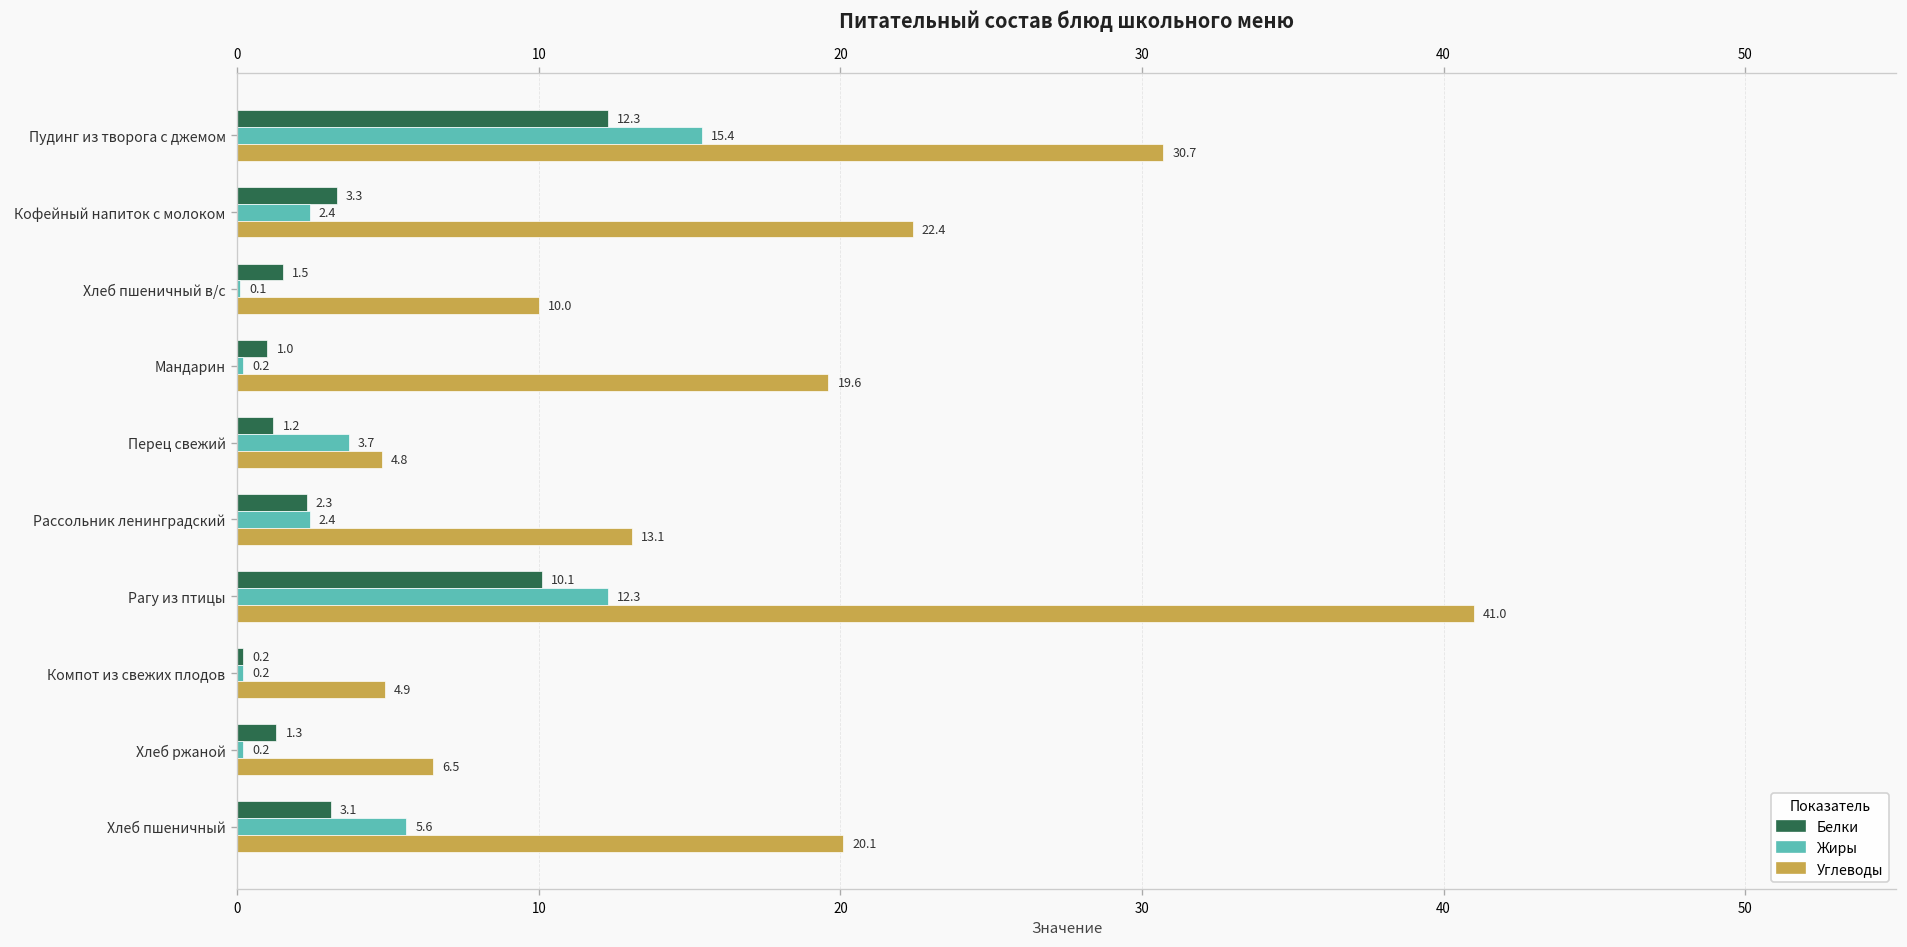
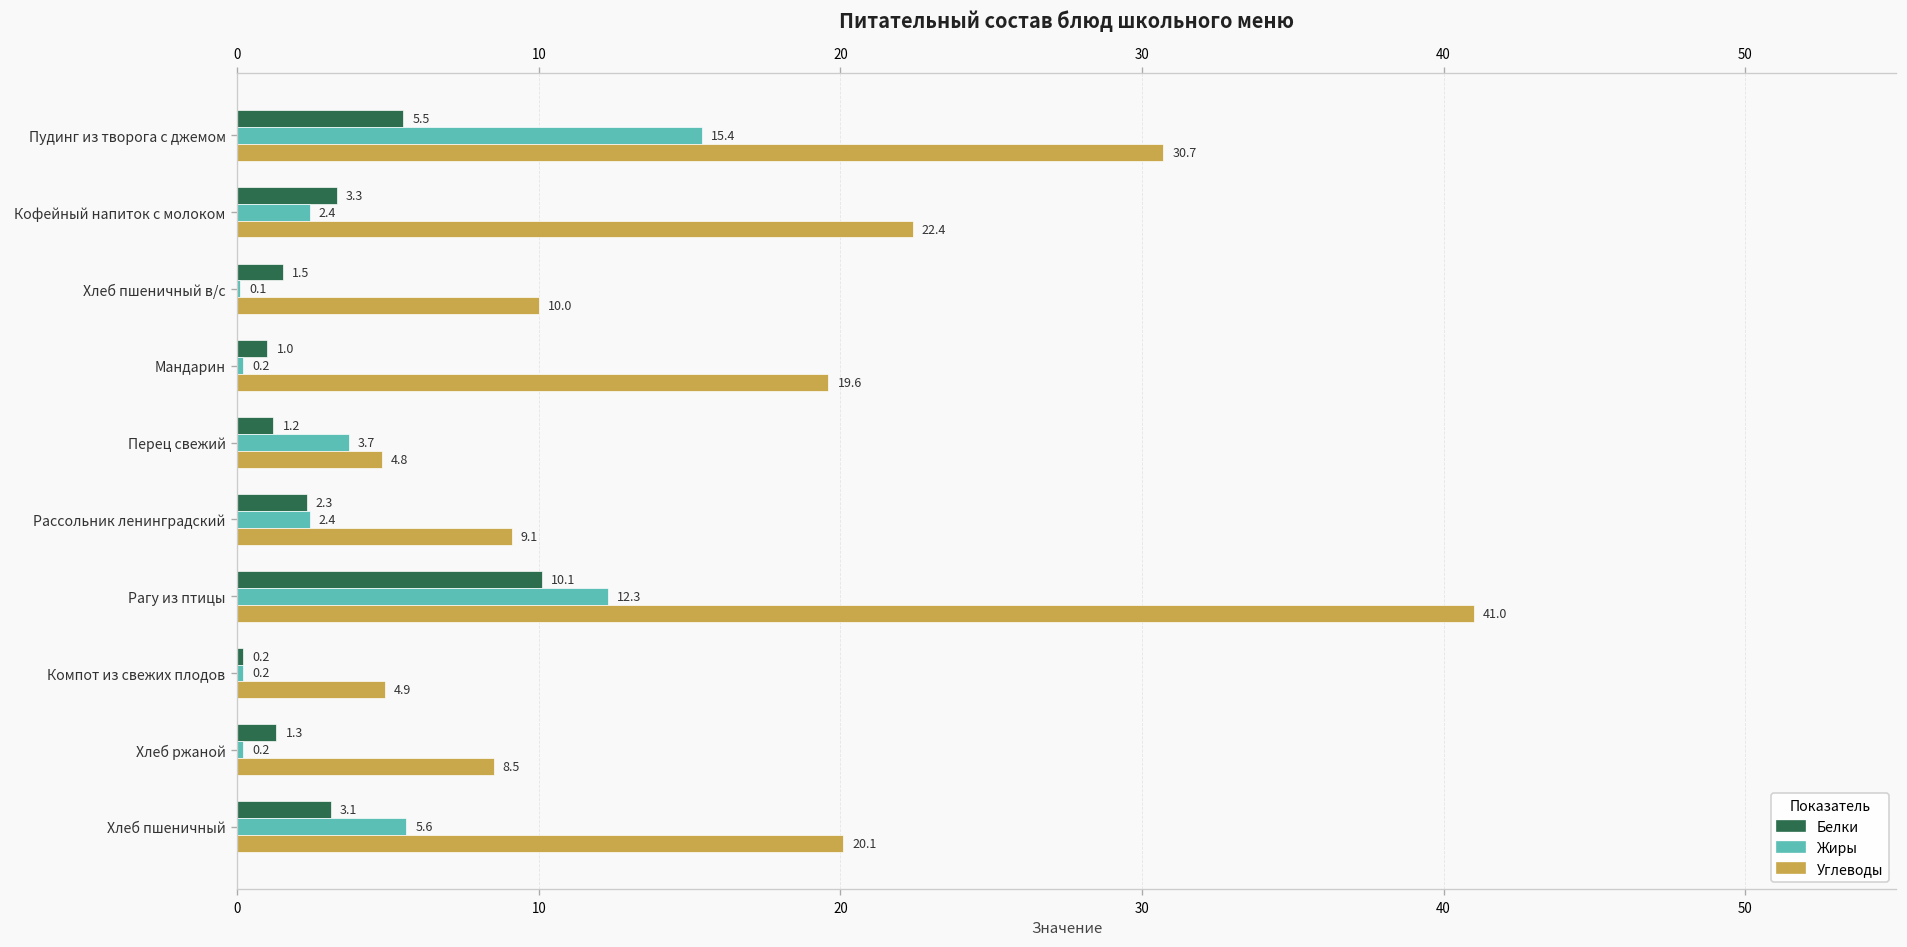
Белки, Пудинг из творога с джемом: 12.3 -> 5.5
Углеводы, Рассольник ленинградский: 13.1 -> 9.1
Углеводы, Хлеб ржаной: 6.5 -> 8.5
